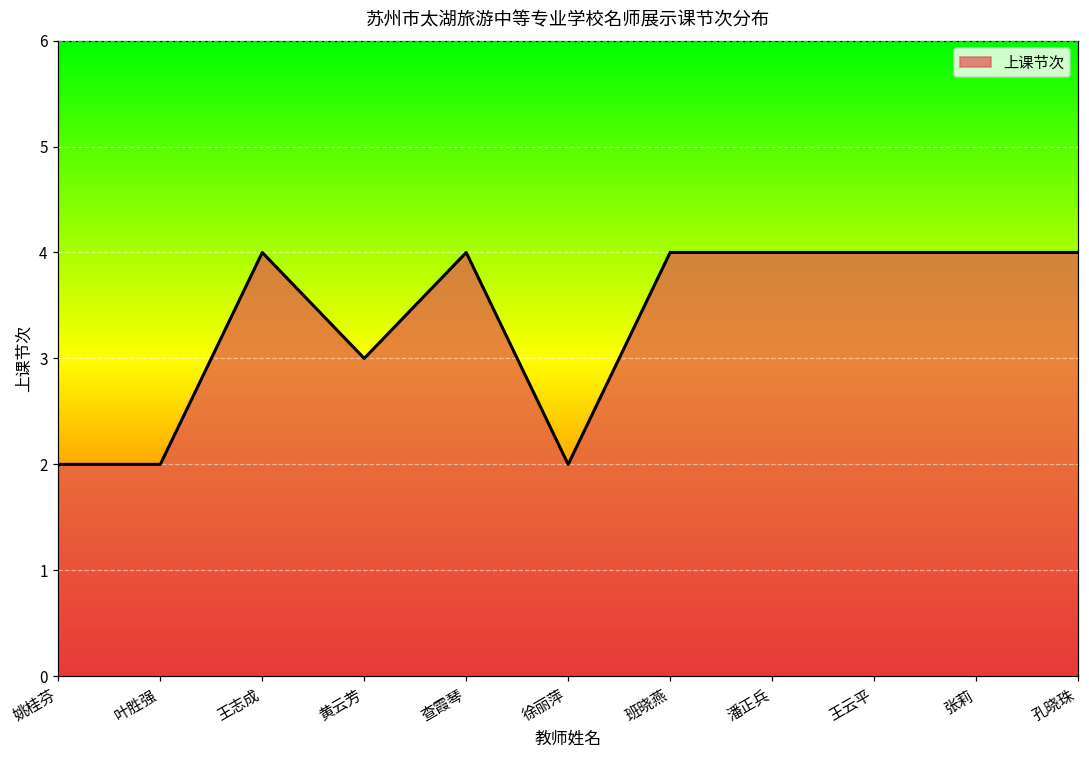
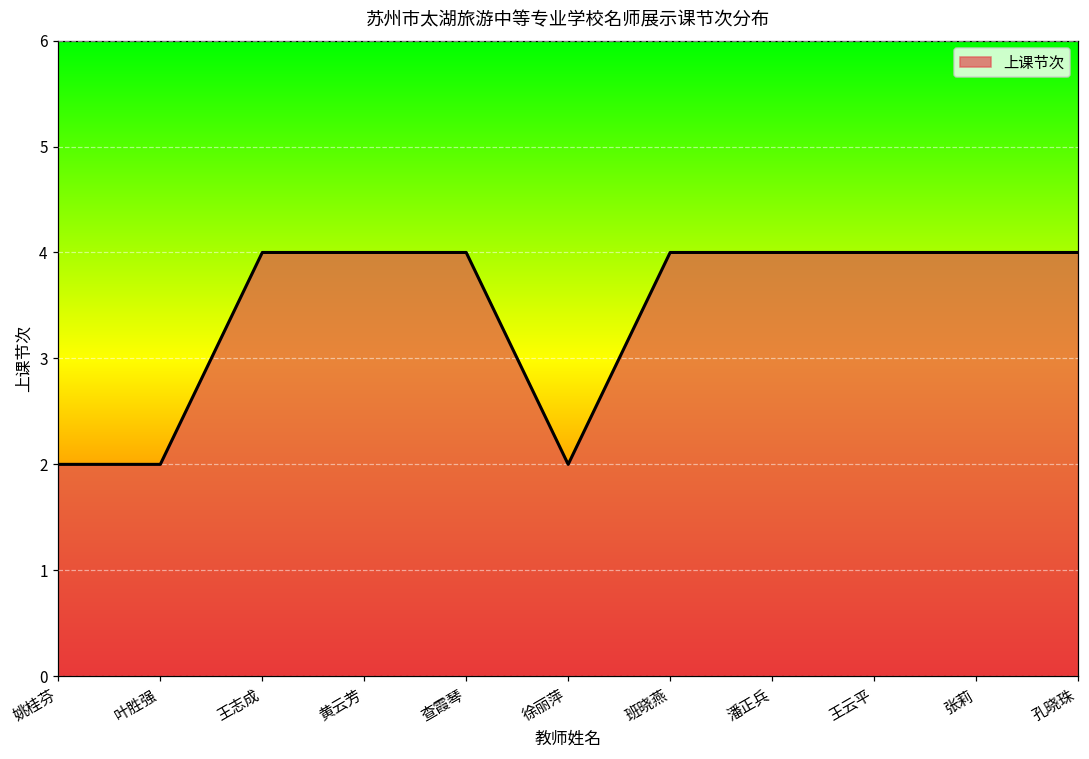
黄云芳: 3 -> 4
